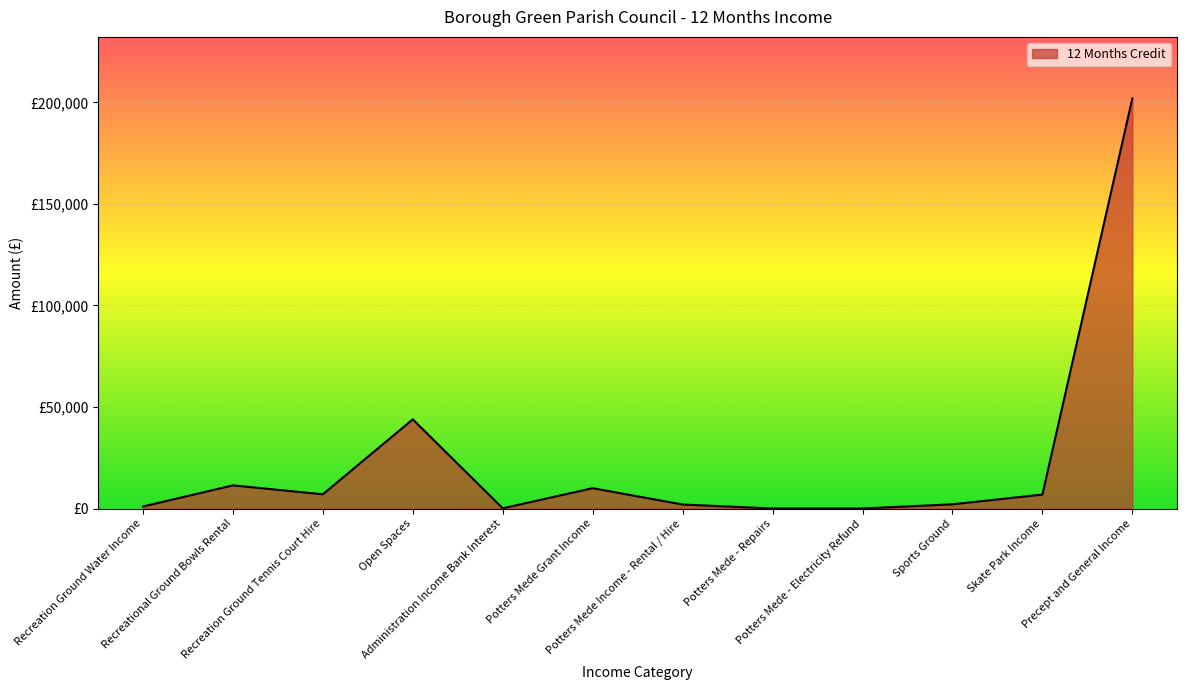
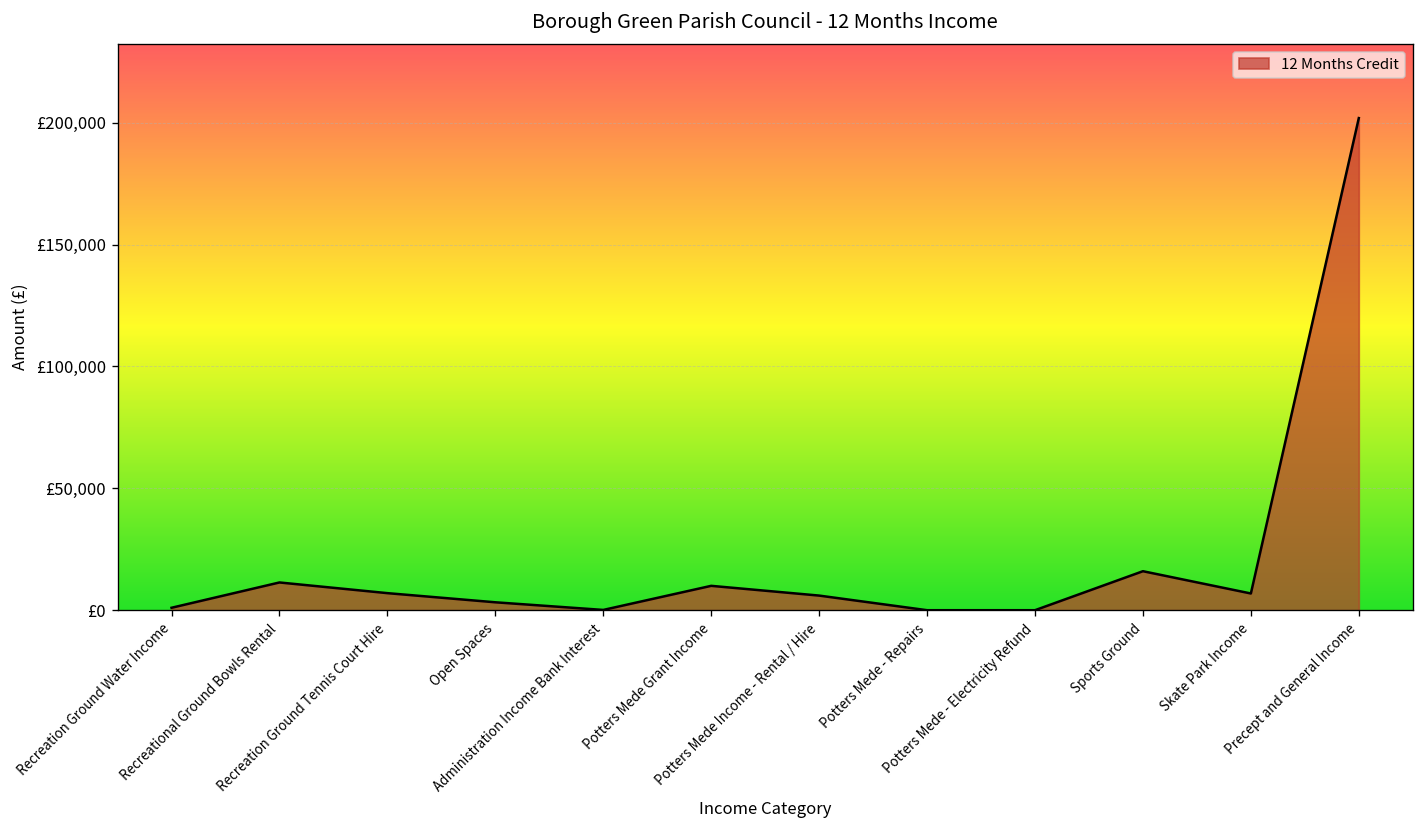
Open Spaces: £44,000 -> £3,000
Potters Mede Income - Rental / Hire: £2,000 -> £6,000
Sports Ground: £2,000 -> £16,000
